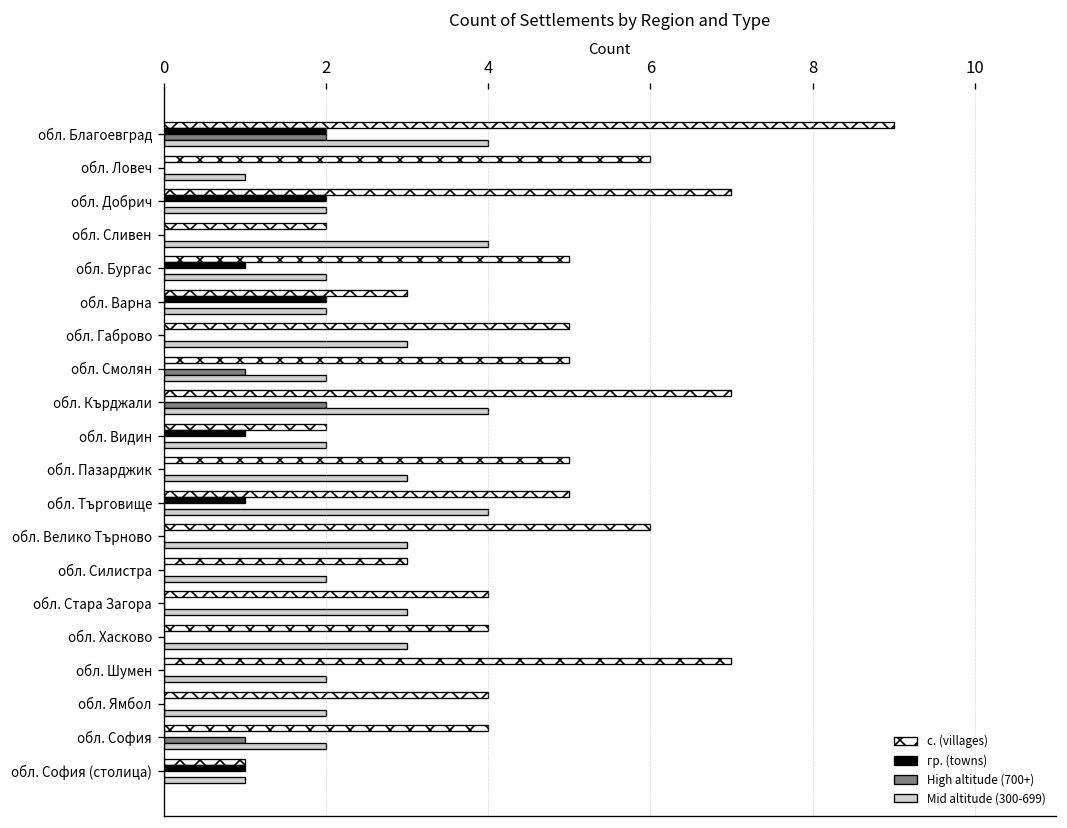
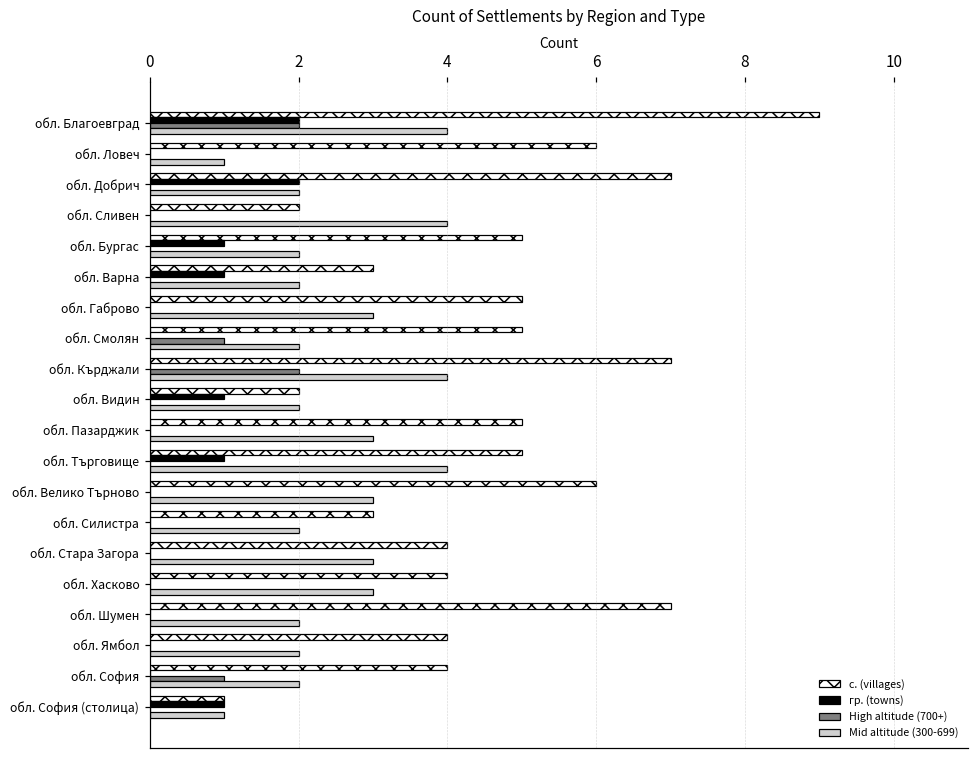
гр. (towns), обл. Варна: 2 -> 1
